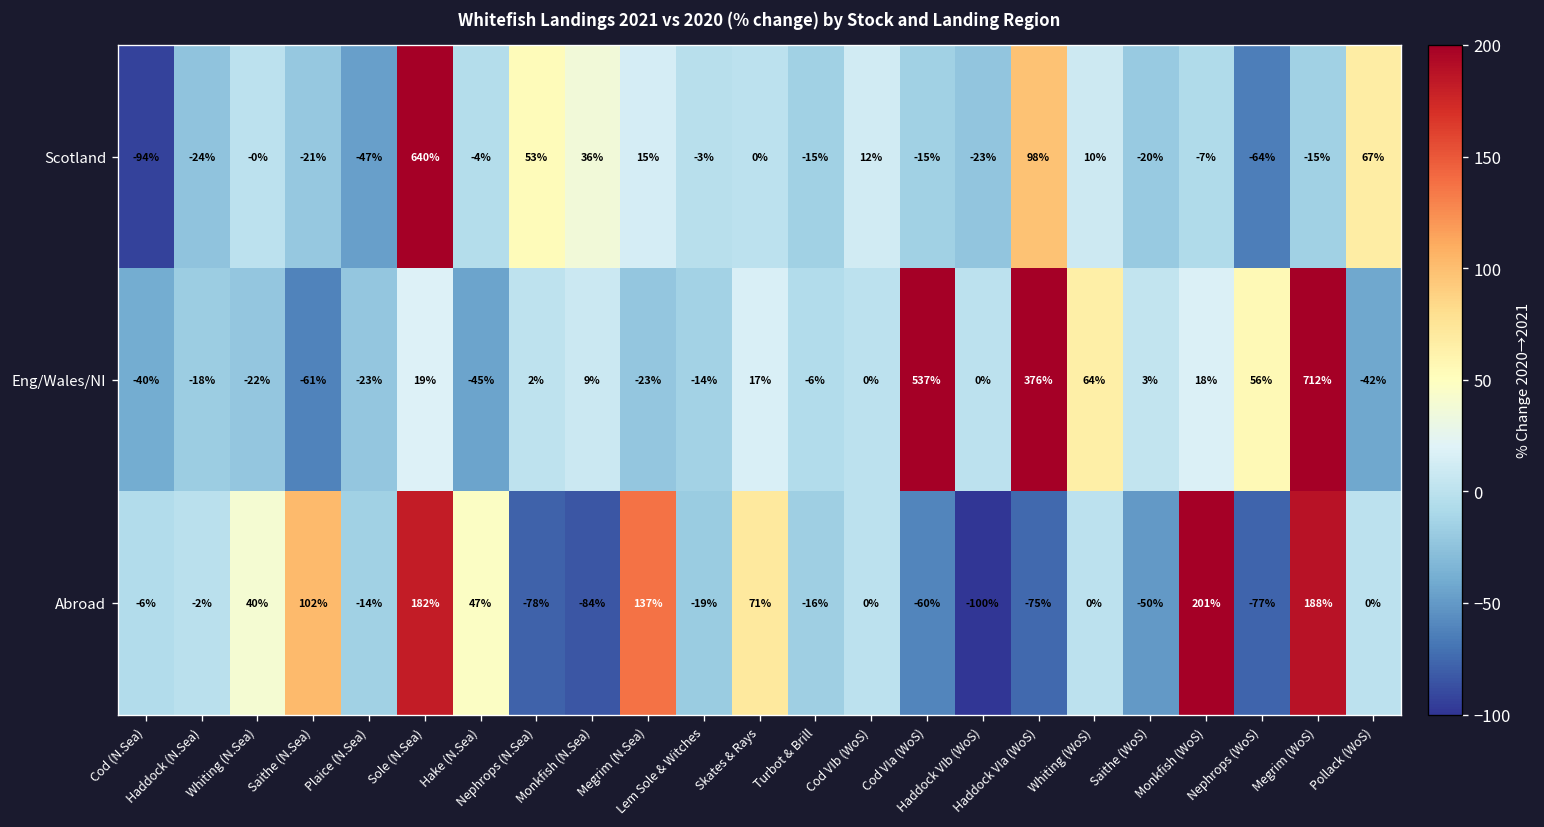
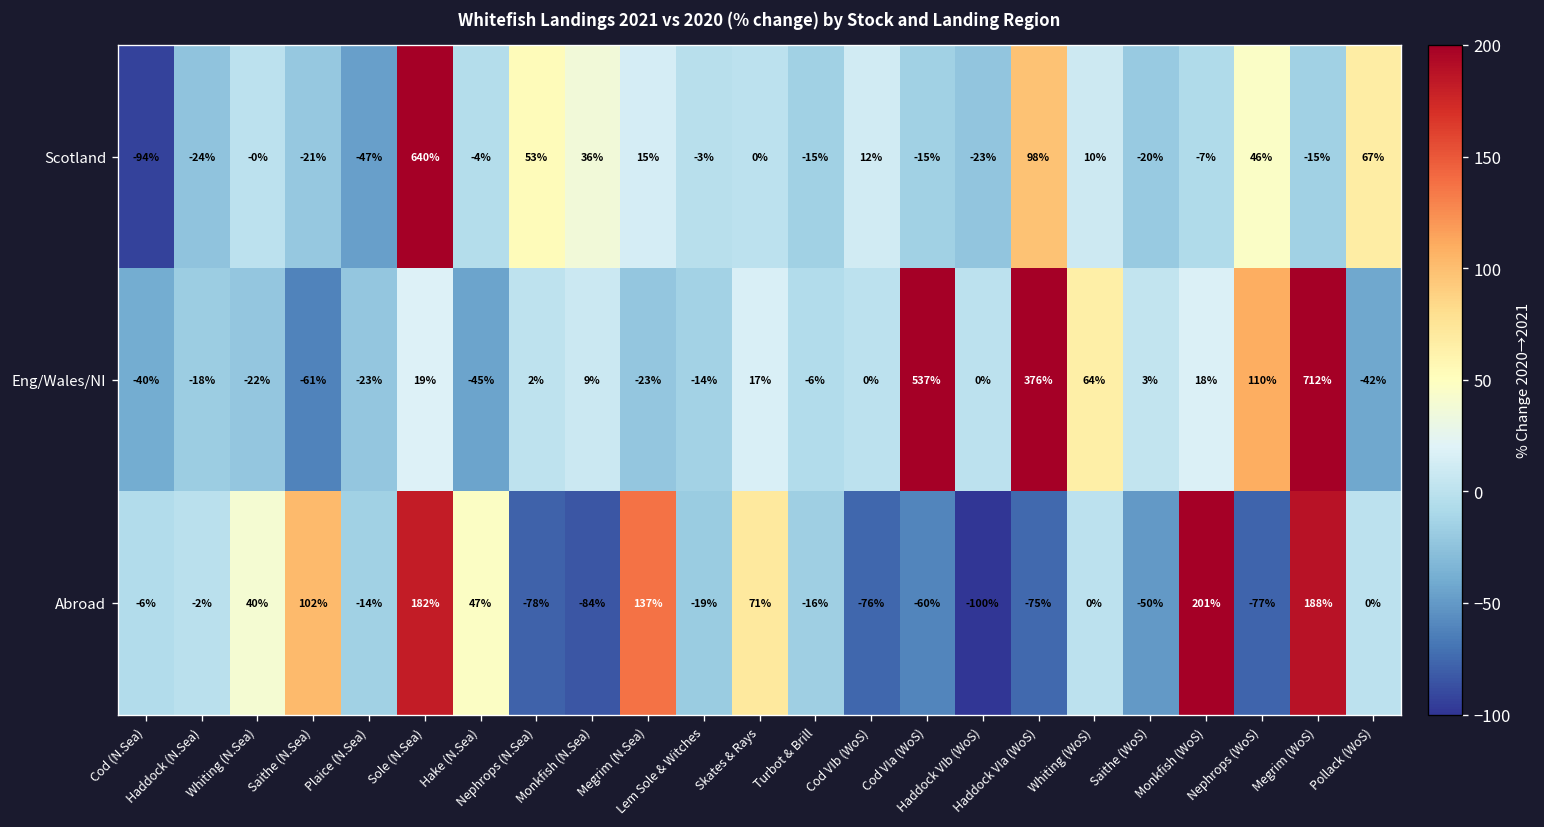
Scotland, Nephrops (WoS): -64% -> 46%
Eng/Wales/NI, Nephrops (WoS): 56% -> 110%
Abroad, Cod VIb (WoS): 0% -> -76%
